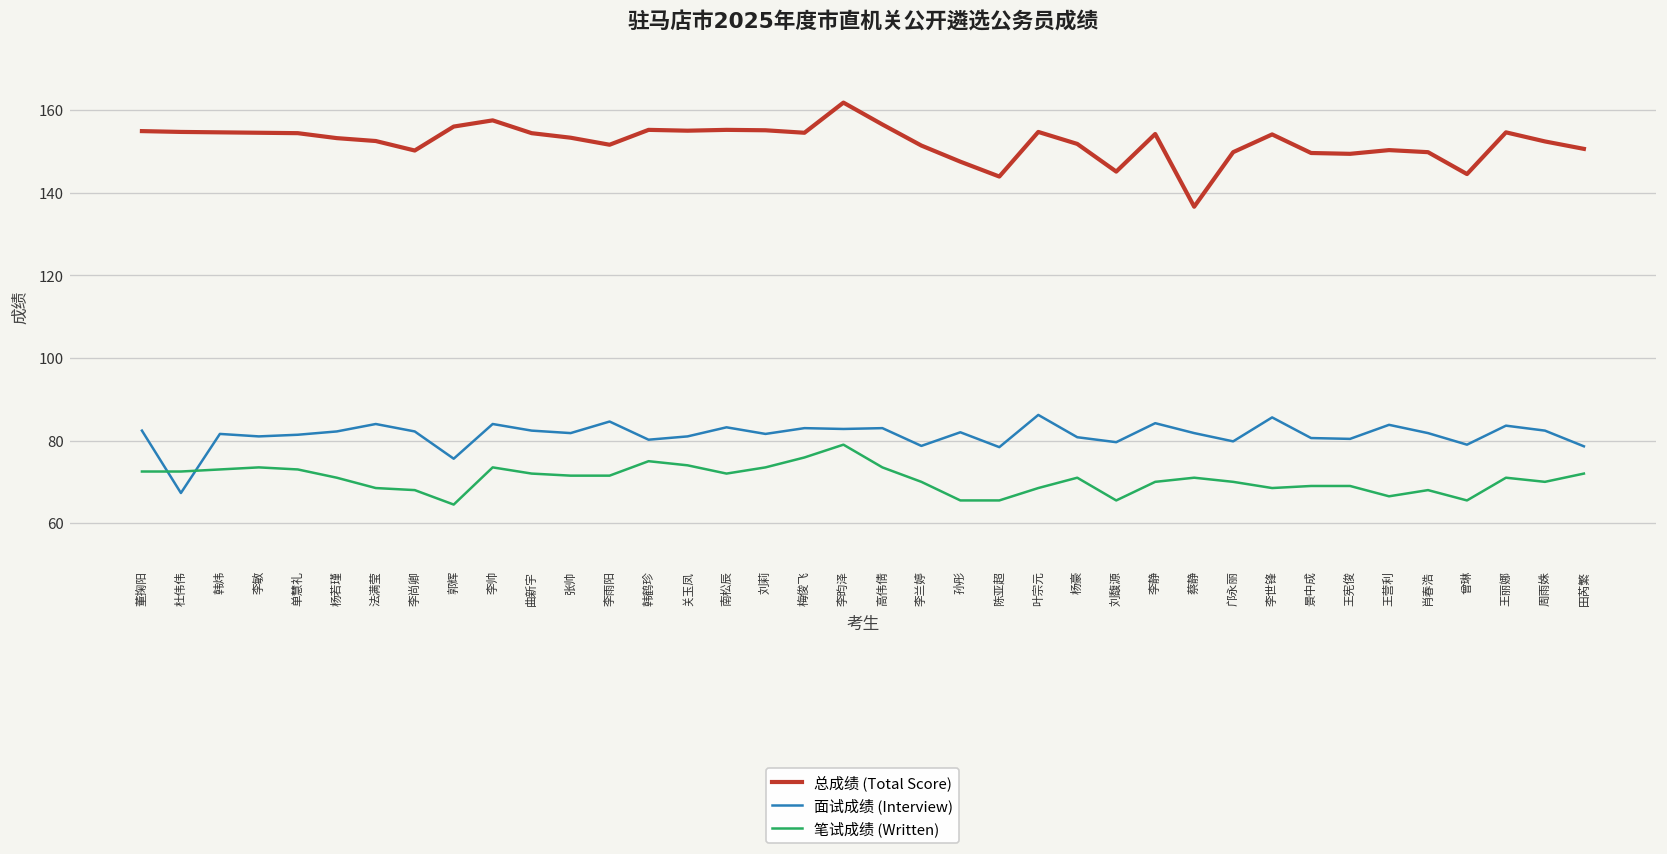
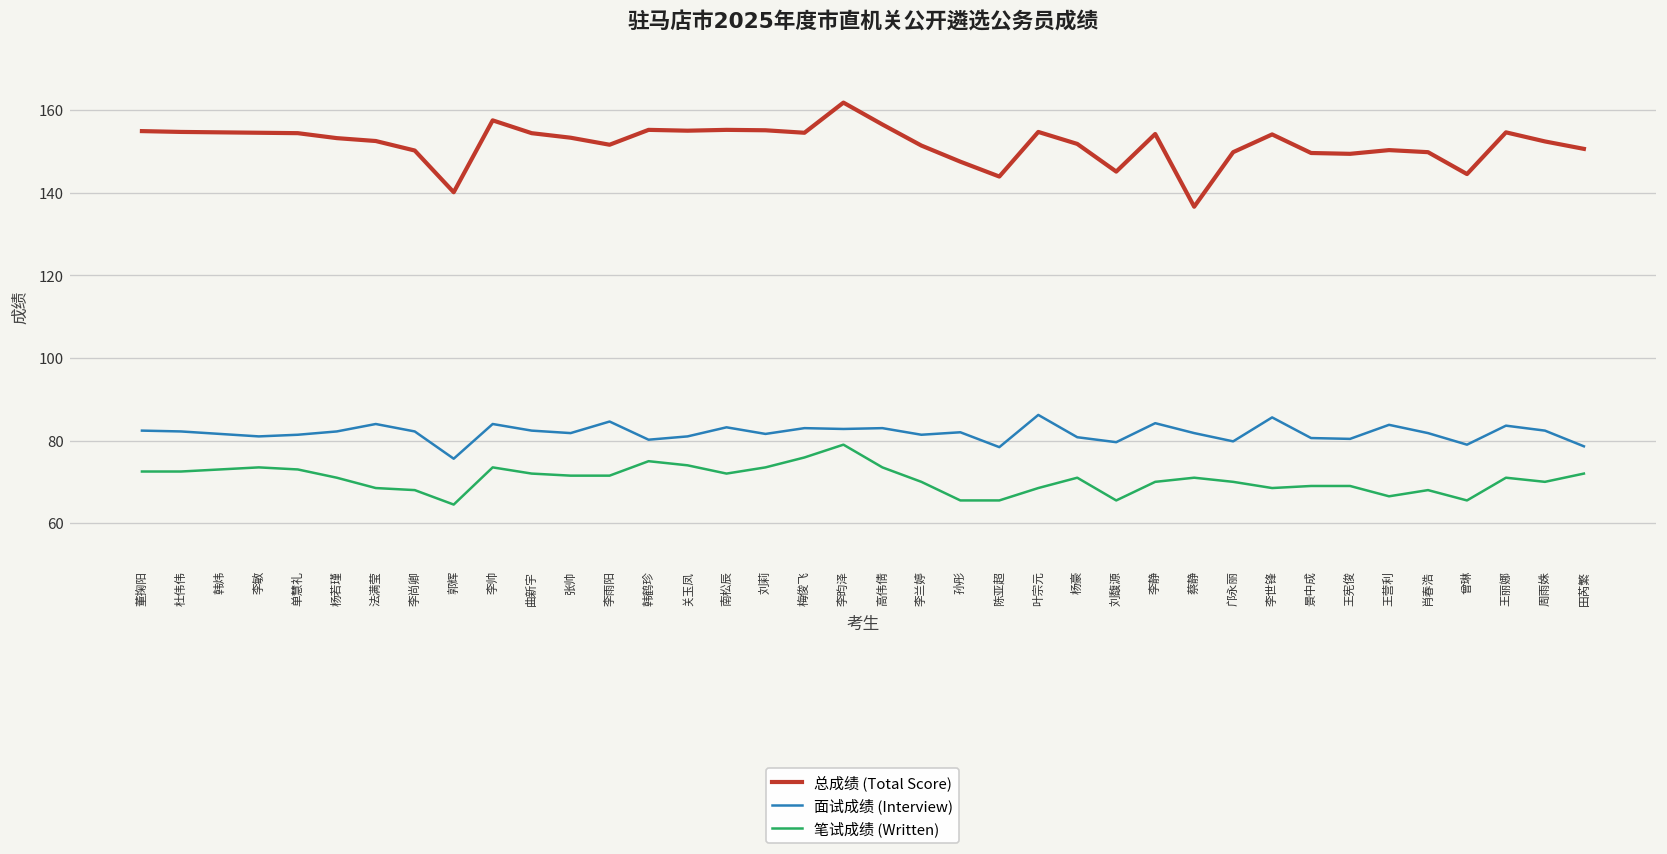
面试成绩 (Interview), 杜伟伟: 67 -> 82
总成绩 (Total Score), 郭辉: 156 -> 140
面试成绩 (Interview), 李兰婷: 79 -> 81
